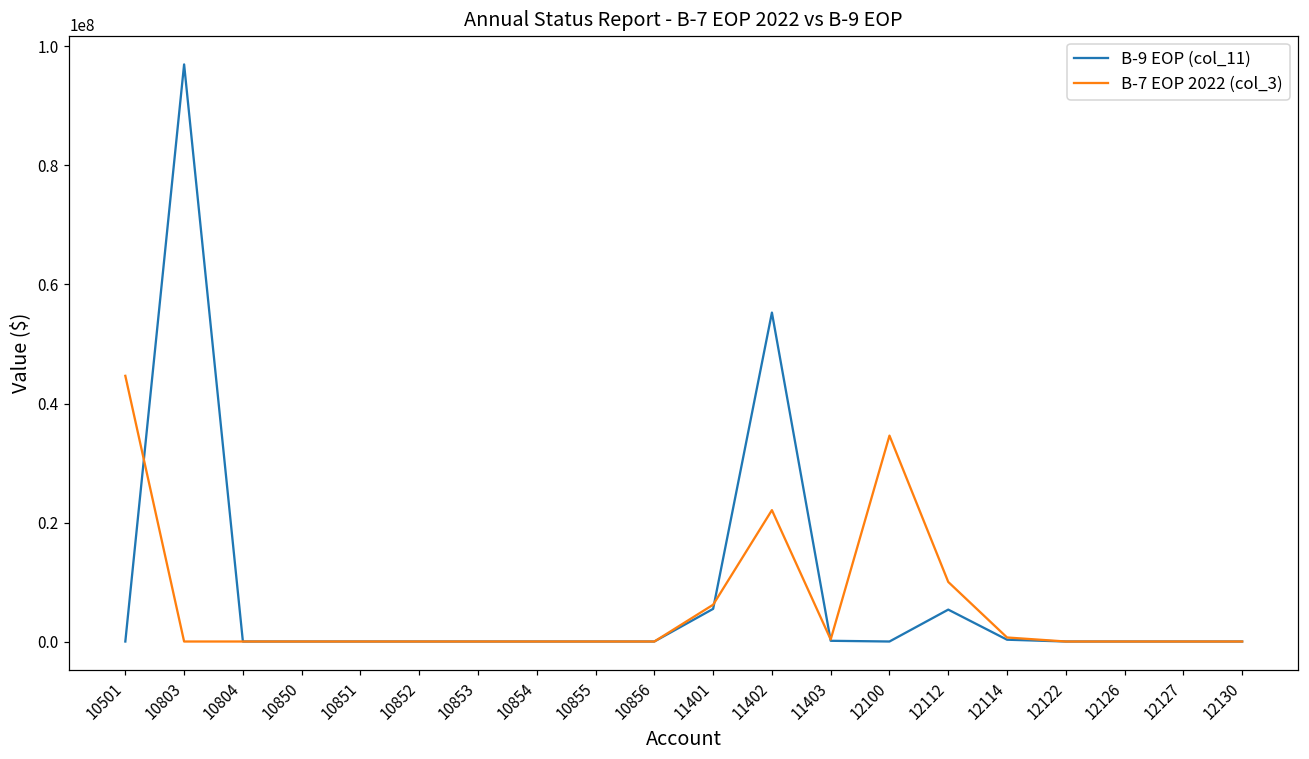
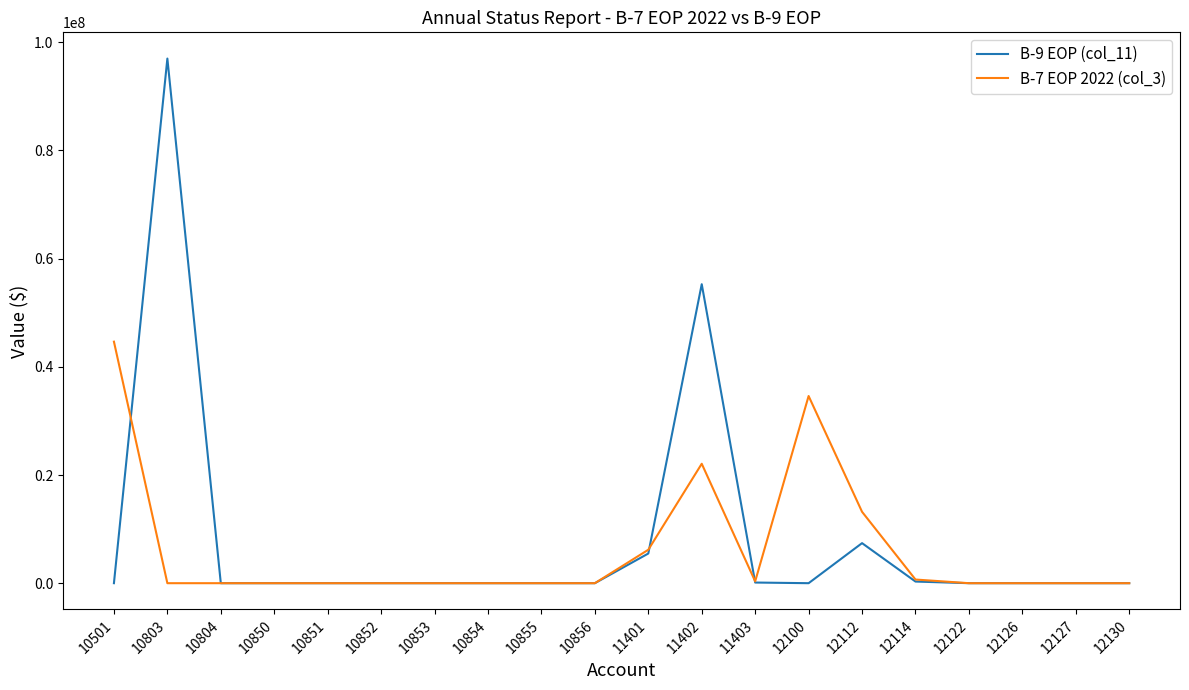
B-9 EOP (col_11), 12112: 5000000 -> 7000000
B-7 EOP 2022 (col_3), 12112: 10000000 -> 13000000
